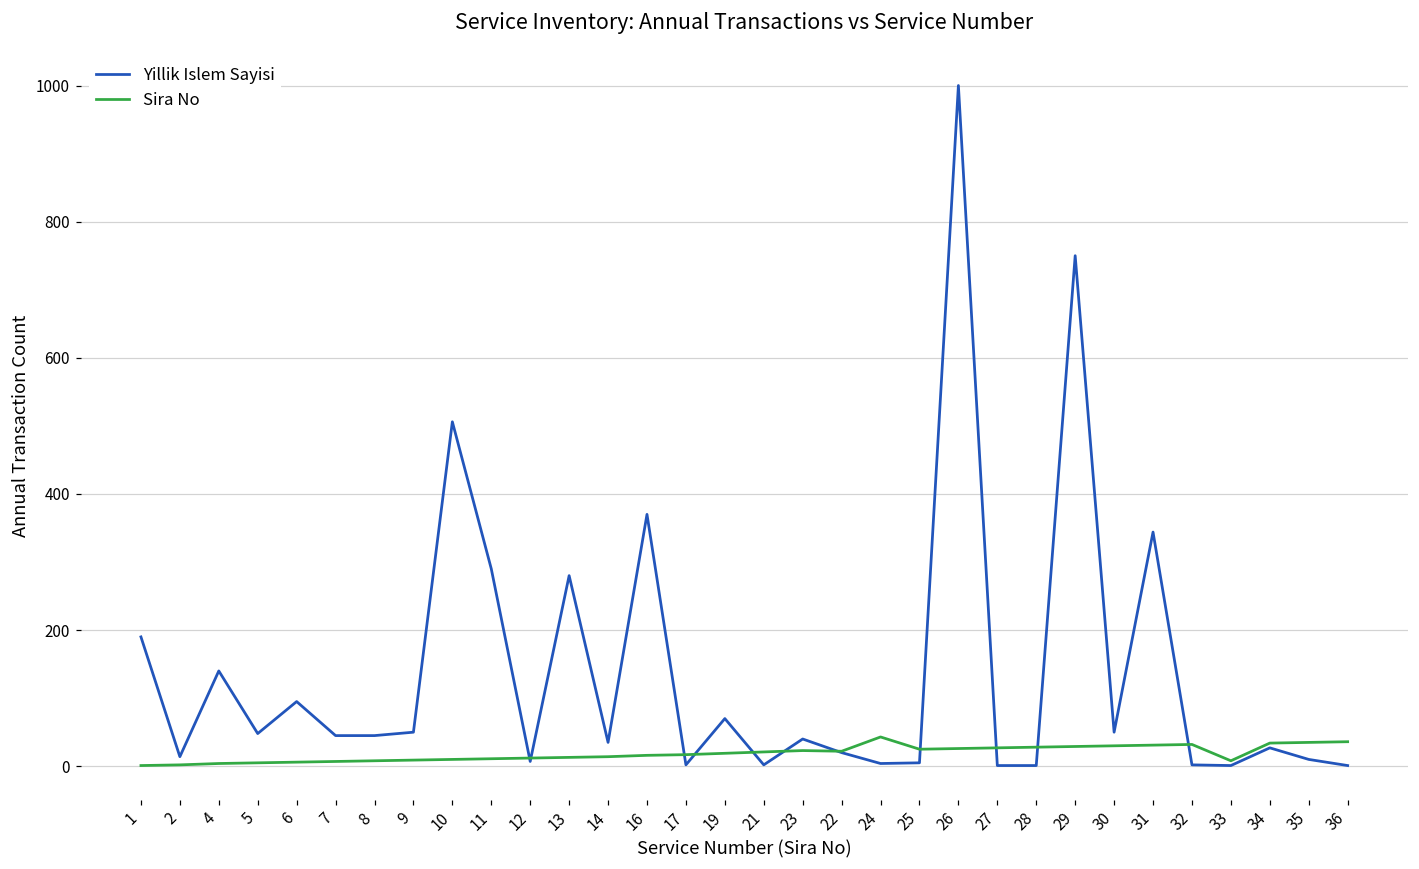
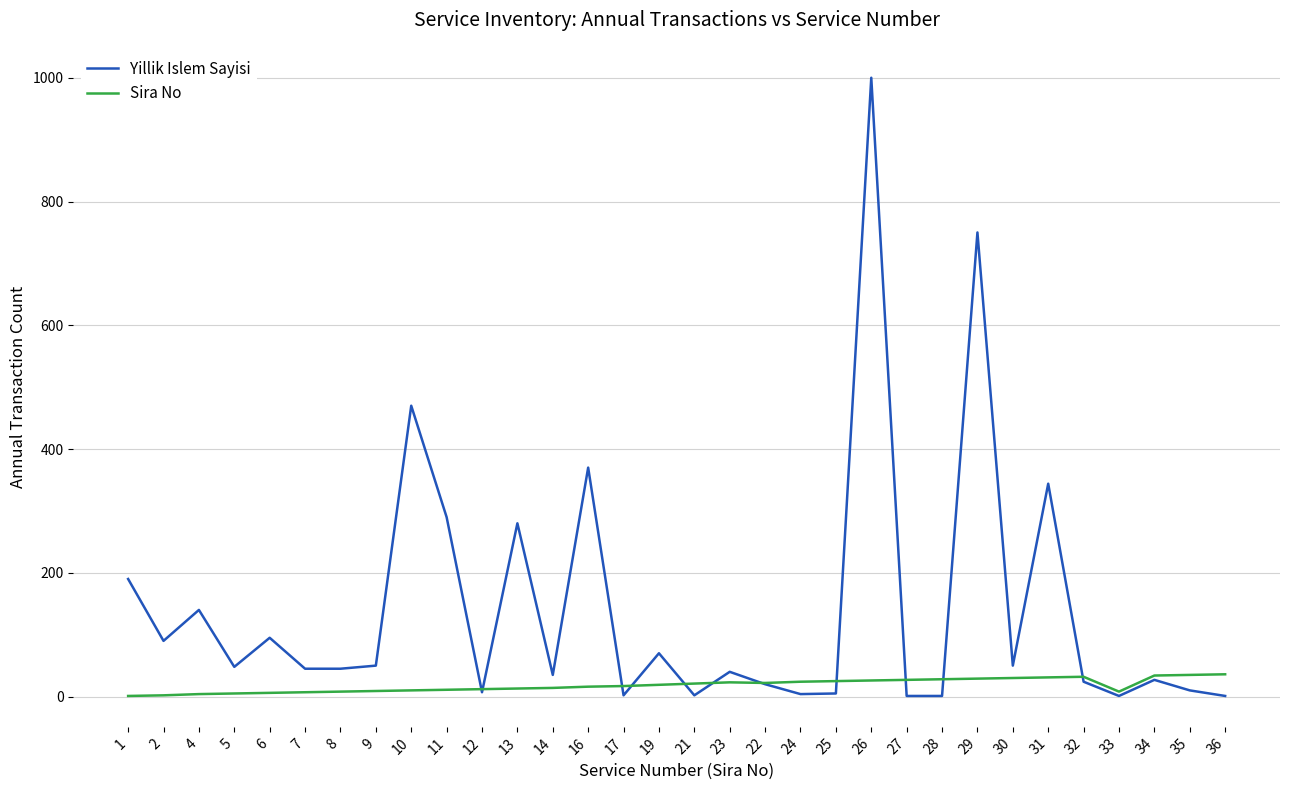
Yillik Islem Sayisi, 2: 10 -> 90
Yillik Islem Sayisi, 10: 510 -> 470
Sira No, 24: 40 -> 20
Yillik Islem Sayisi, 32: 0 -> 20
